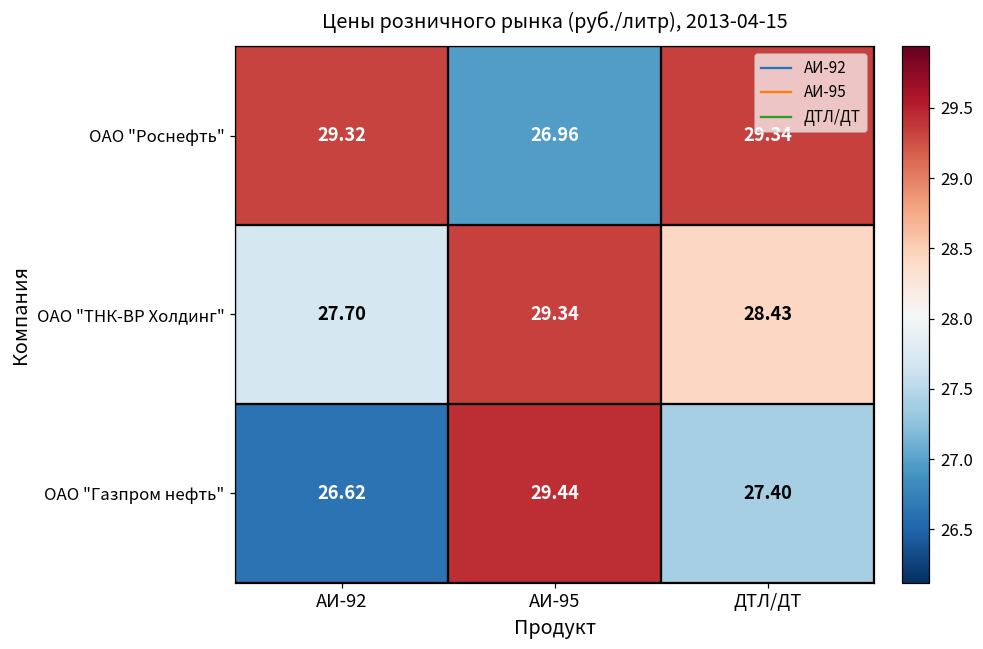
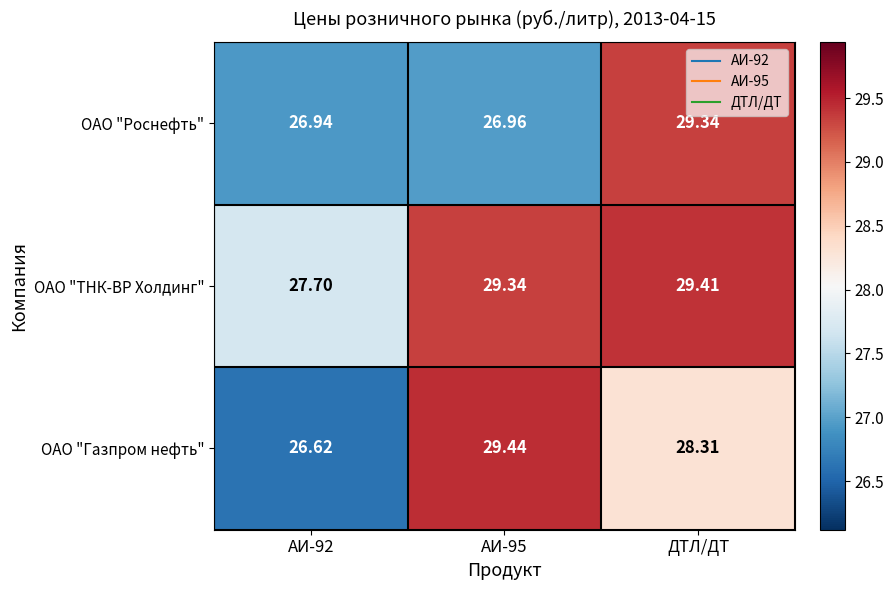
ОАО "Роснефть", АИ-92: 29.32 -> 26.94
ОАО "ТНК-ВР Холдинг", ДТЛ/ДТ: 28.43 -> 29.41
ОАО "Газпром нефть", ДТЛ/ДТ: 27.40 -> 28.31
